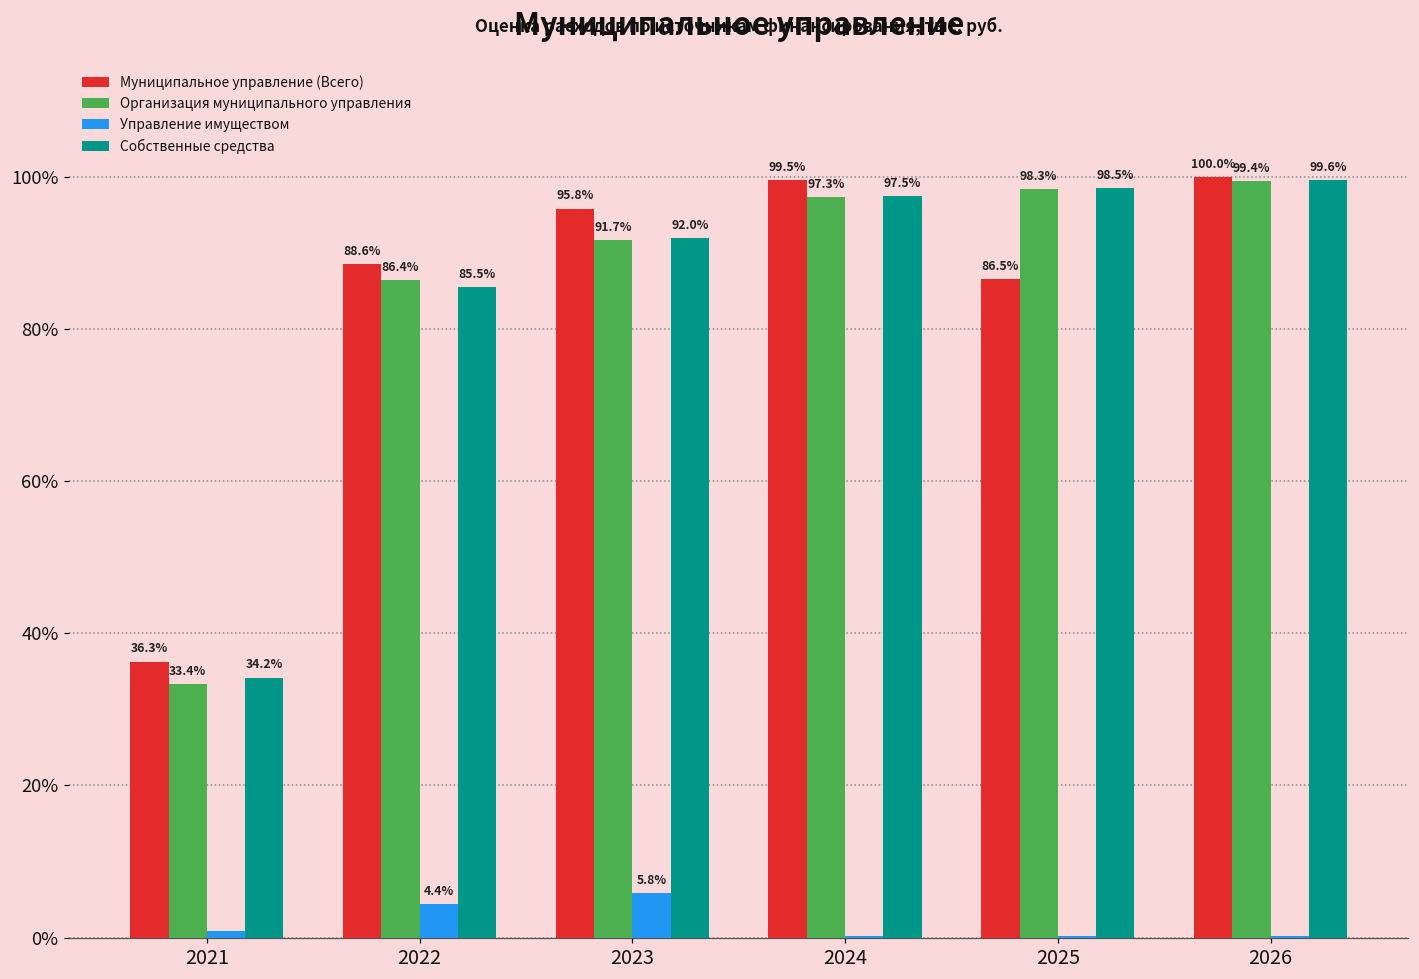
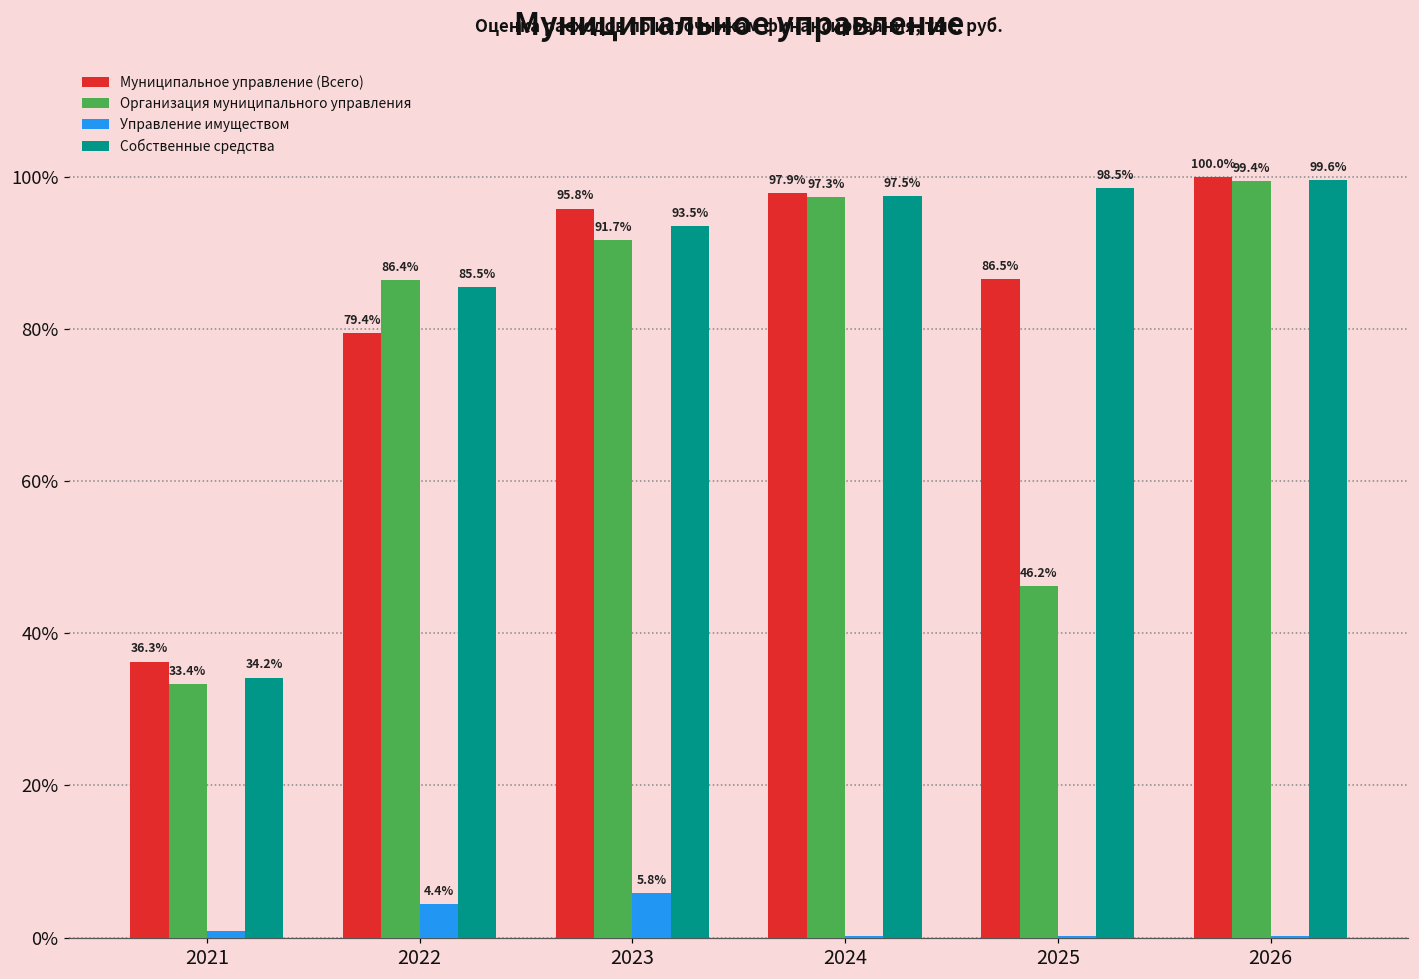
Муниципальное управление (Всего), 2022: 88.6% -> 79.4%
Собственные средства, 2023: 92.0% -> 93.5%
Муниципальное управление (Всего), 2024: 99.5% -> 97.9%
Организация муниципального управления, 2025: 98.3% -> 46.2%
